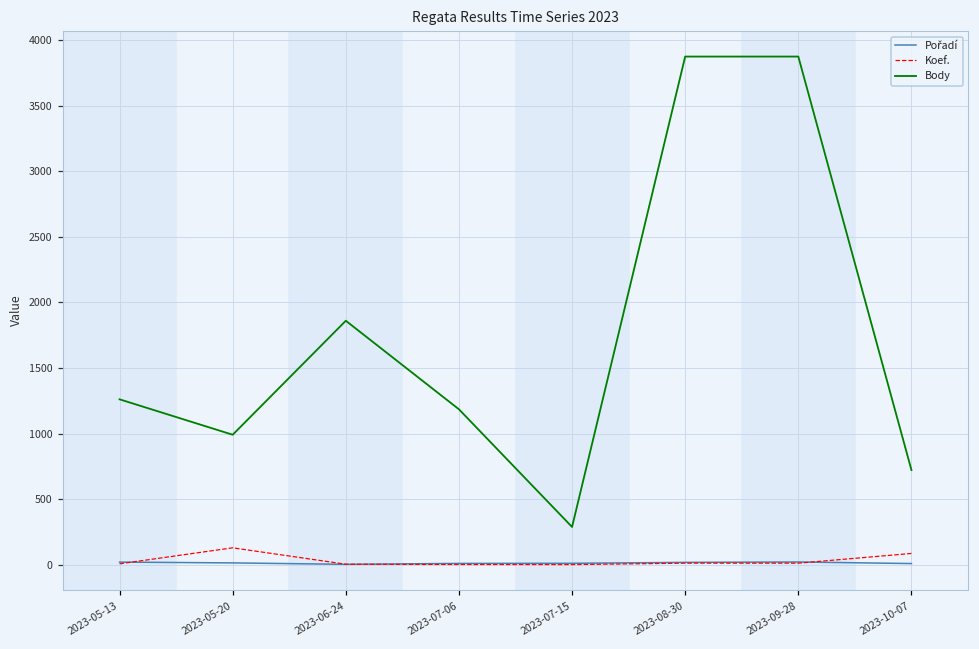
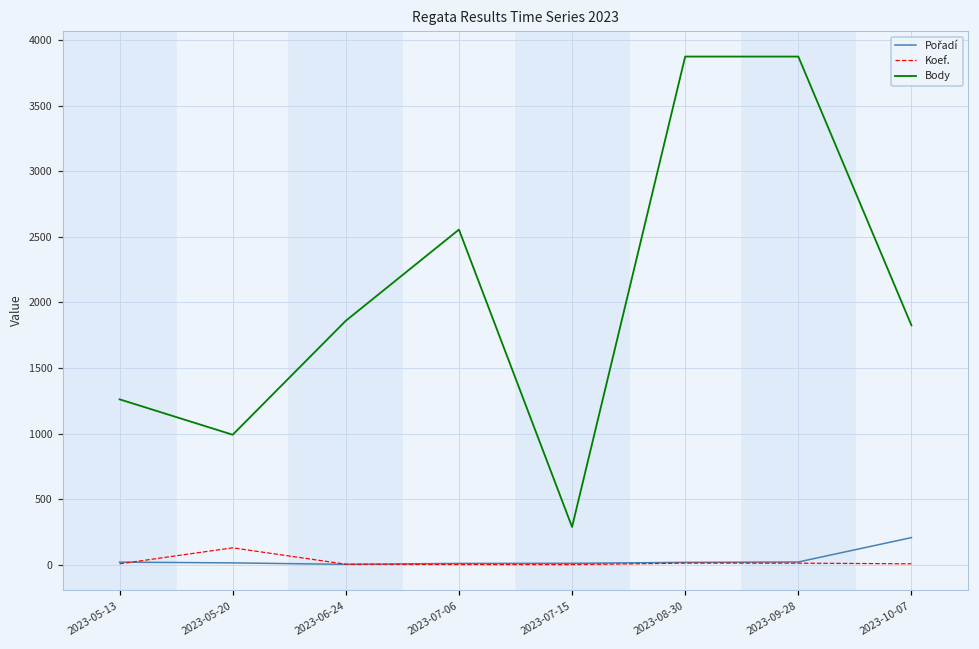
Body, 2023-07-06: 1190 -> 2560
Pořadí, 2023-10-07: 10 -> 210
Koef., 2023-10-07: 90 -> 10
Body, 2023-10-07: 720 -> 1830
